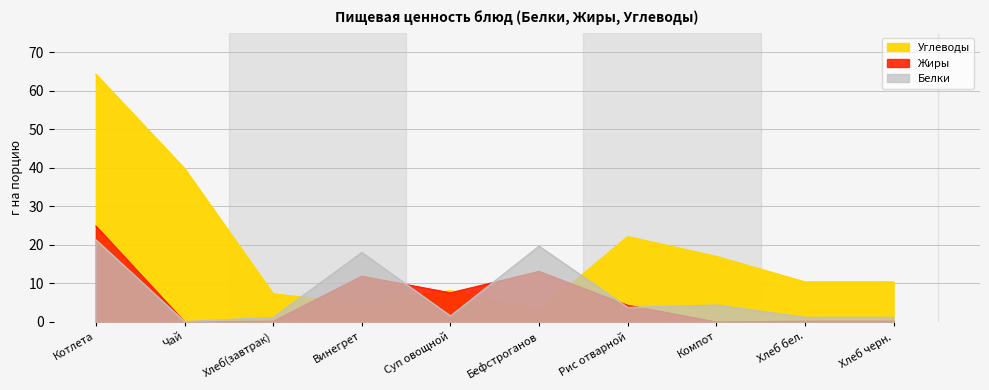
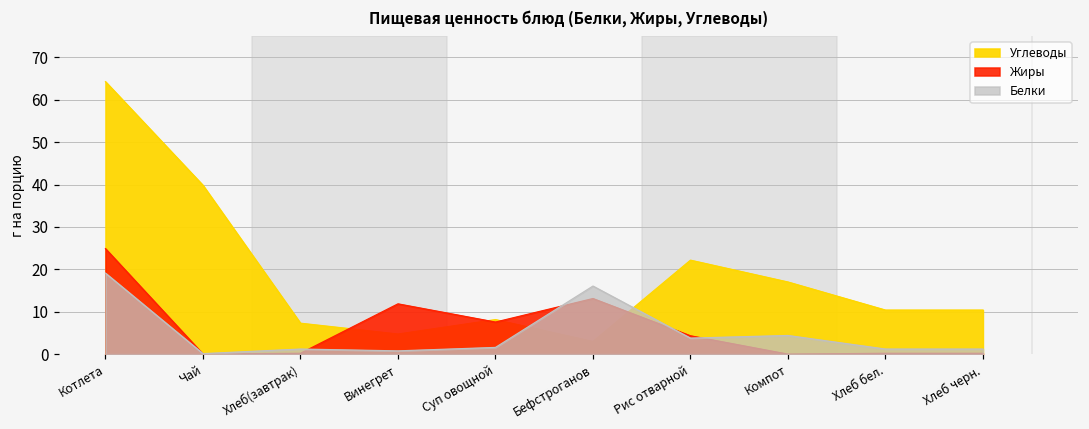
Белки, Котлета: 21 -> 19
Белки, Винегрет: 18 -> 1
Белки, Бефстроганов: 20 -> 16
